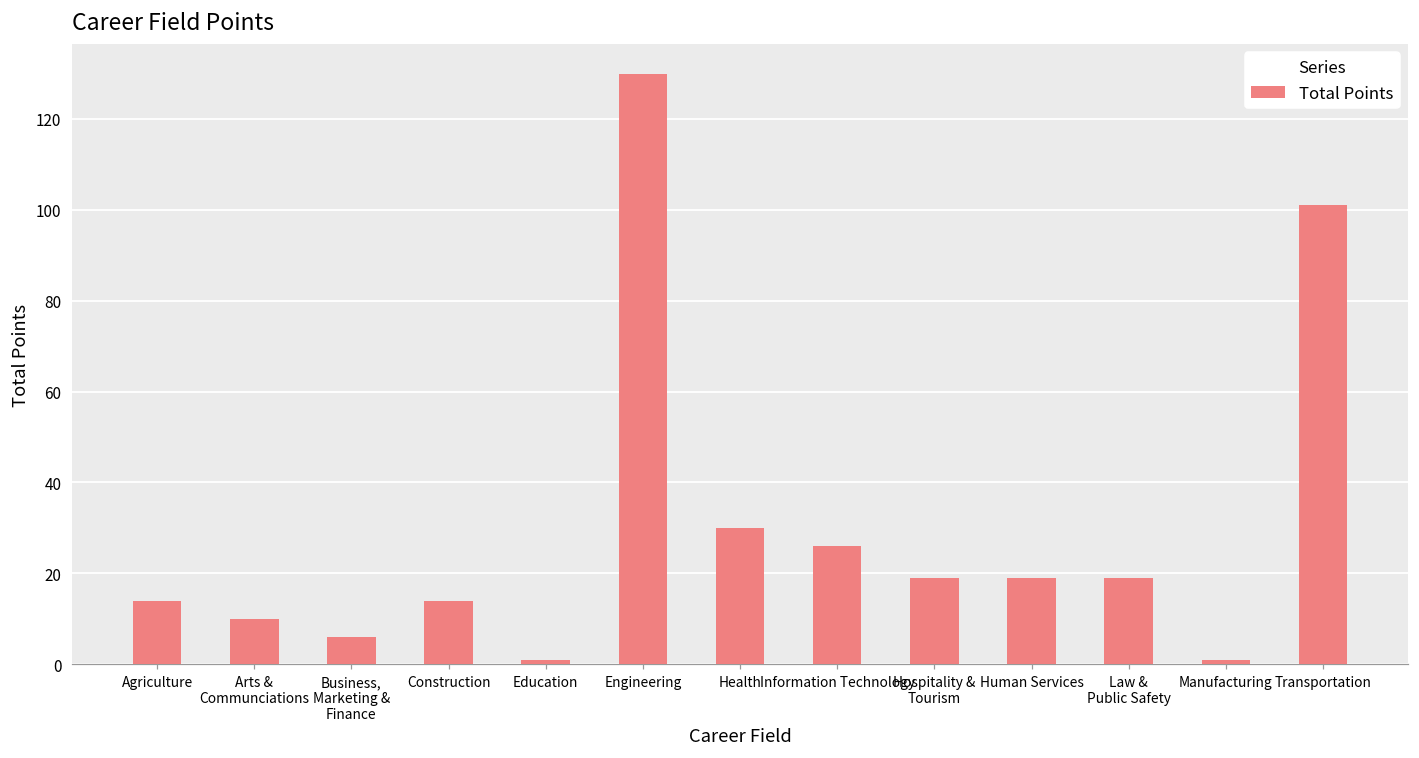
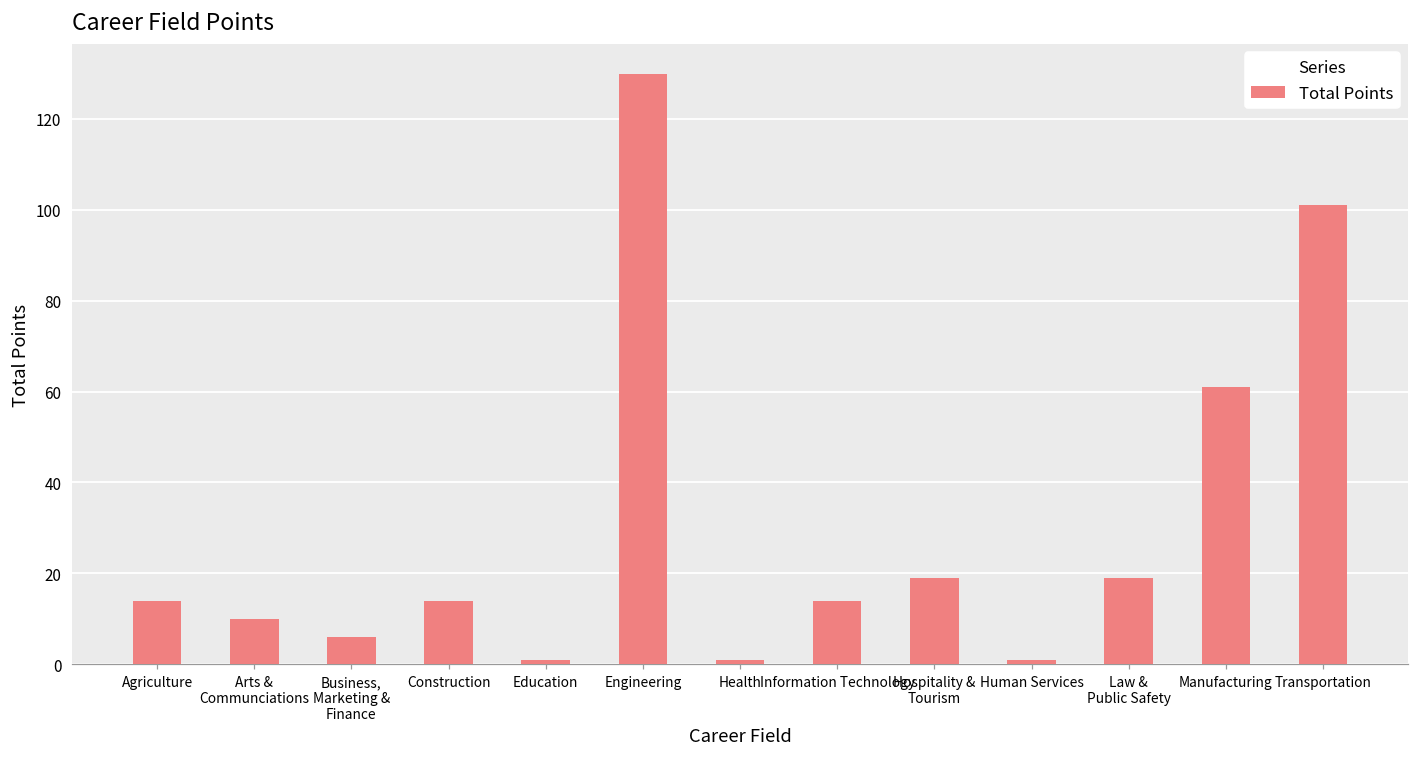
Health: 30 -> 1
Information Technology: 26 -> 14
Human Services: 19 -> 1
Manufacturing: 1 -> 61
